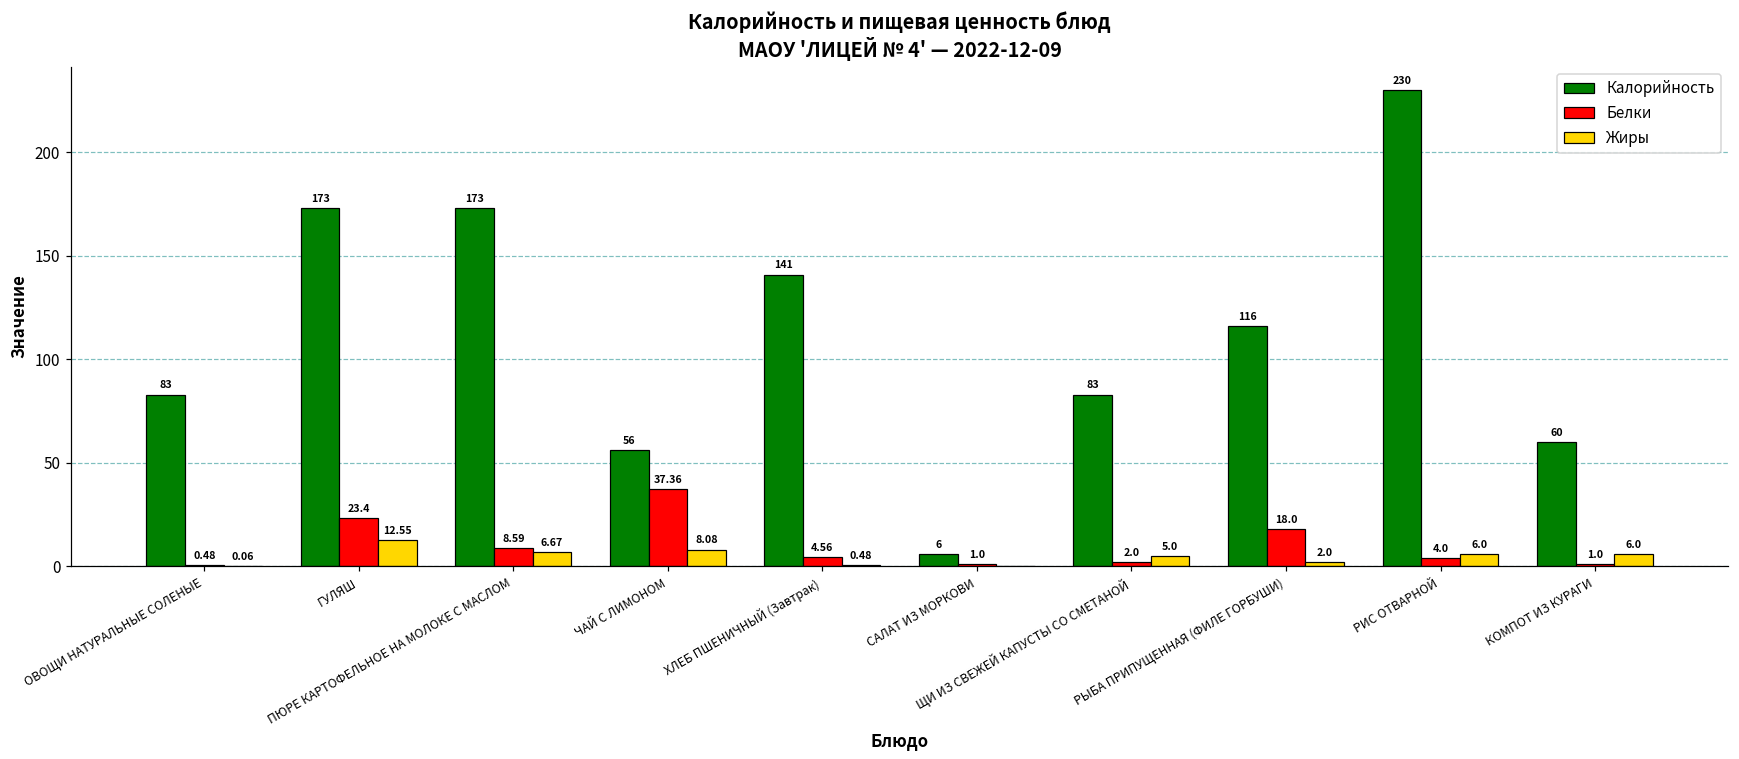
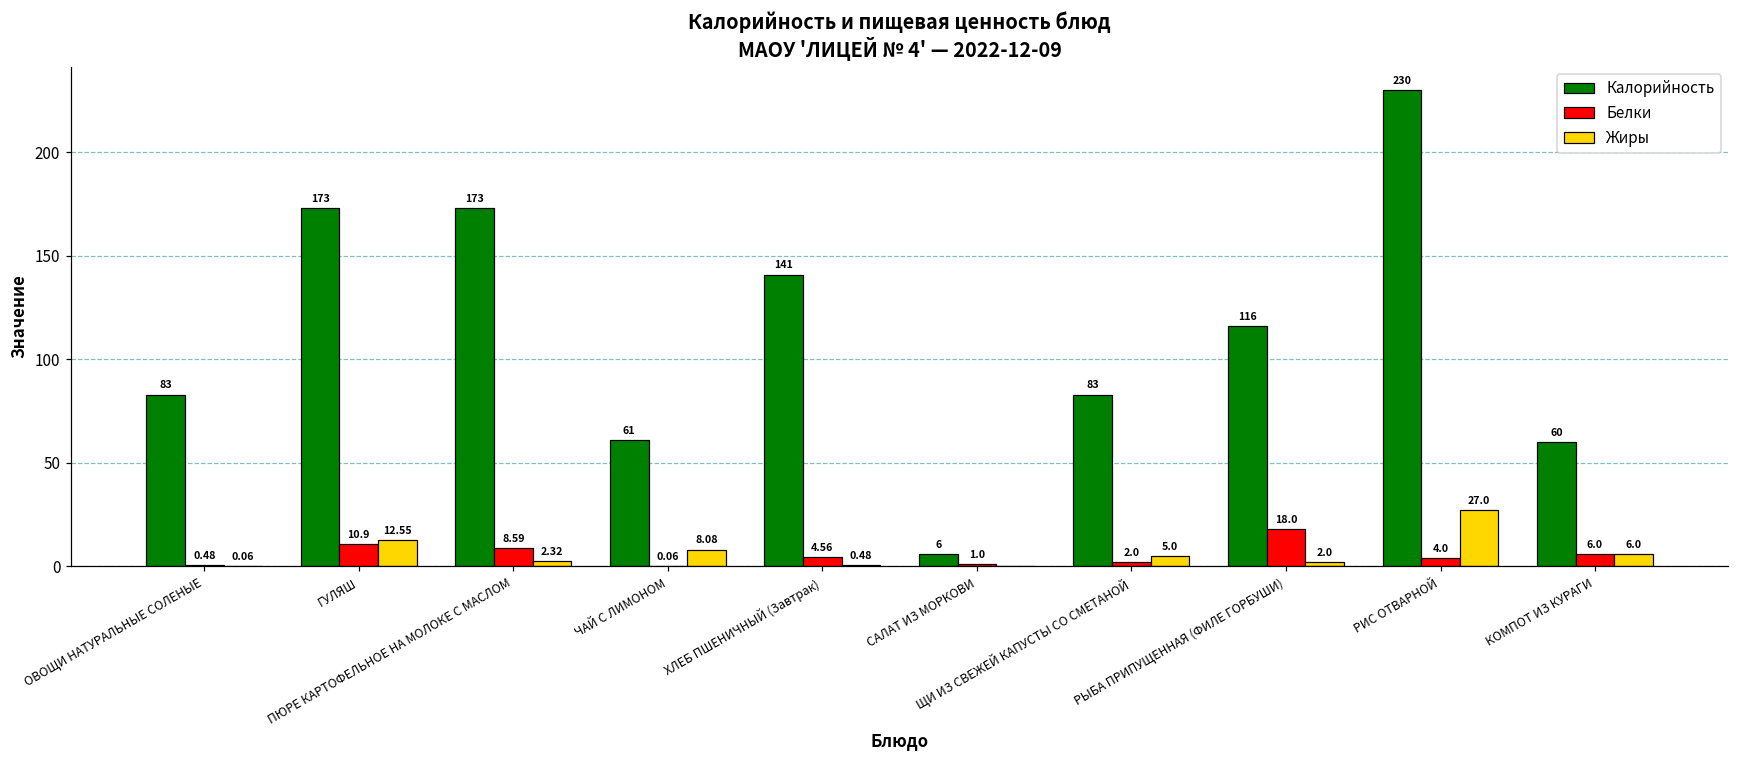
Белки, ГУЛЯШ: 23.4 -> 10.9
Жиры, ПЮРЕ КАРТОФЕЛЬНОЕ НА МОЛОКЕ С МАСЛОМ: 6.67 -> 2.32
Калорийность, ЧАЙ С ЛИМОНОМ: 56 -> 61
Белки, ЧАЙ С ЛИМОНОМ: 37.36 -> 0.06
Жиры, РИС ОТВАРНОЙ: 6.0 -> 27.0
Белки, КОМПОТ ИЗ КУРАГИ: 1.0 -> 6.0
